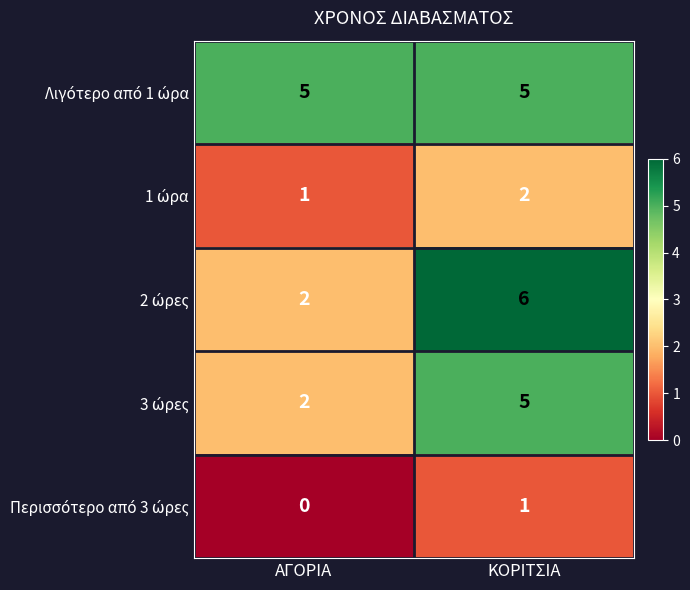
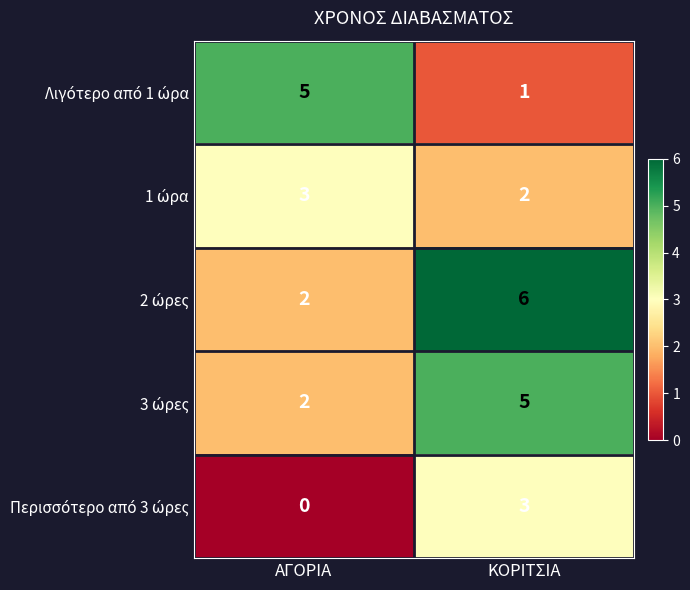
Λιγότερο από 1 ώρα, ΚΟΡΙΤΣΙΑ: 5 -> 1
1 ώρα, ΑΓΟΡΙΑ: 1 -> 3
Περισσότερο από 3 ώρες, ΚΟΡΙΤΣΙΑ: 1 -> 3
